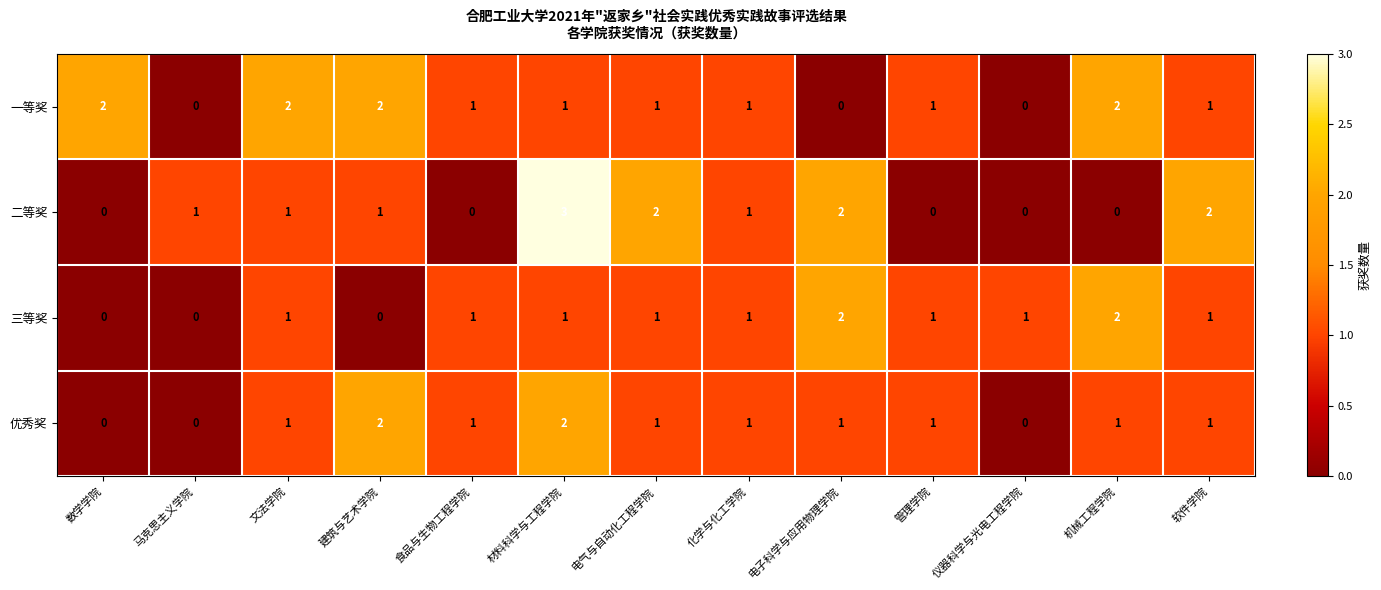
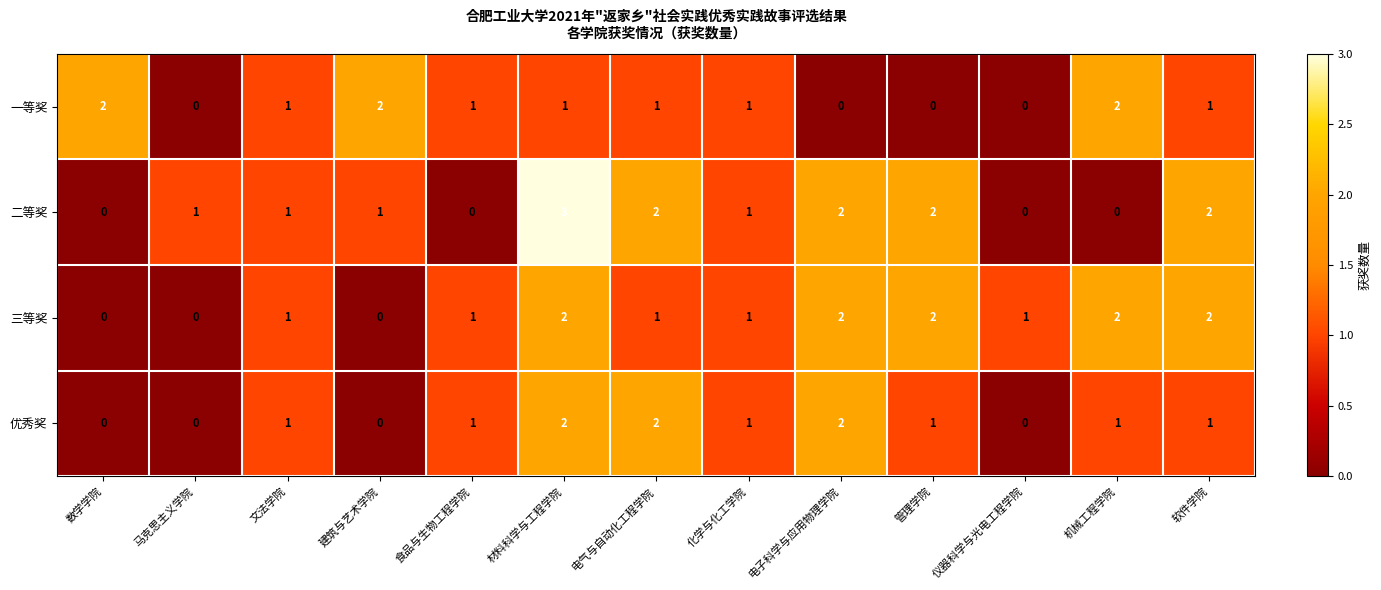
一等奖, 文法学院: 2 -> 1
一等奖, 管理学院: 1 -> 0
二等奖, 管理学院: 0 -> 2
三等奖, 材料科学与工程学院: 1 -> 2
三等奖, 管理学院: 1 -> 2
三等奖, 软件学院: 1 -> 2
优秀奖, 建筑与艺术学院: 2 -> 0
优秀奖, 电气与自动化工程学院: 1 -> 2
优秀奖, 电子科学与应用物理学院: 1 -> 2
